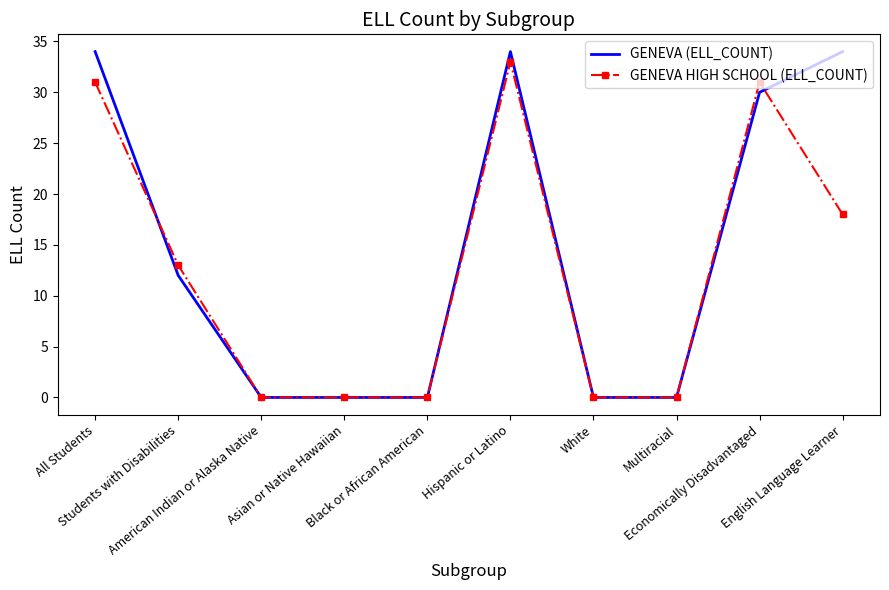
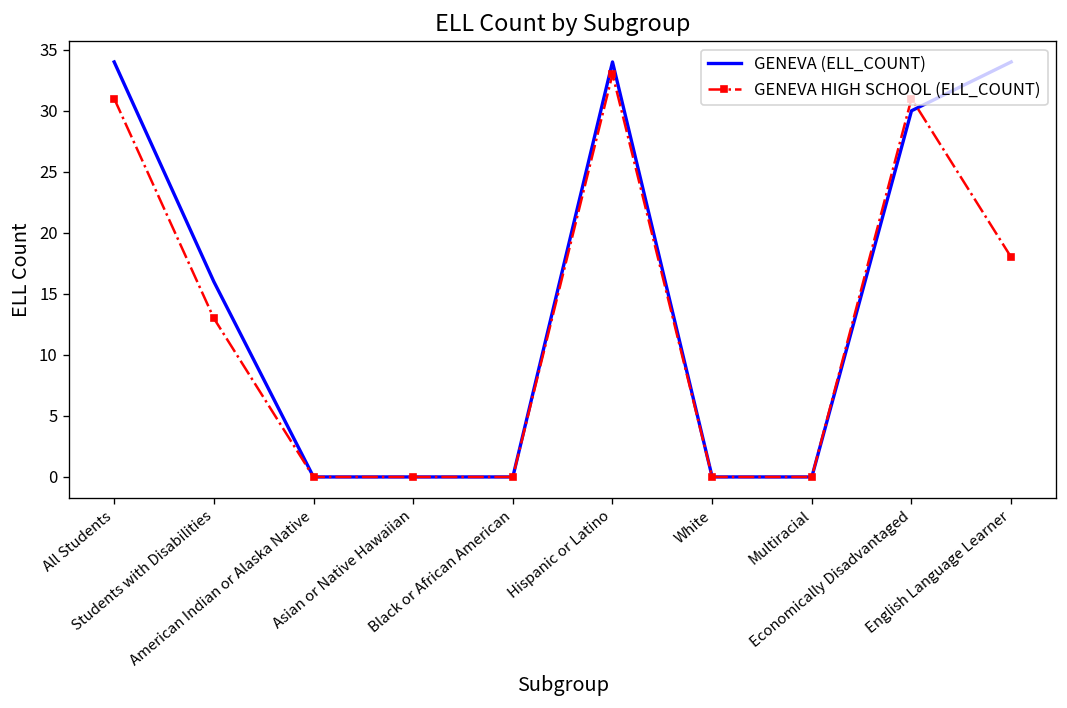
GENEVA (ELL_COUNT), Students with Disabilities: 12 -> 16
